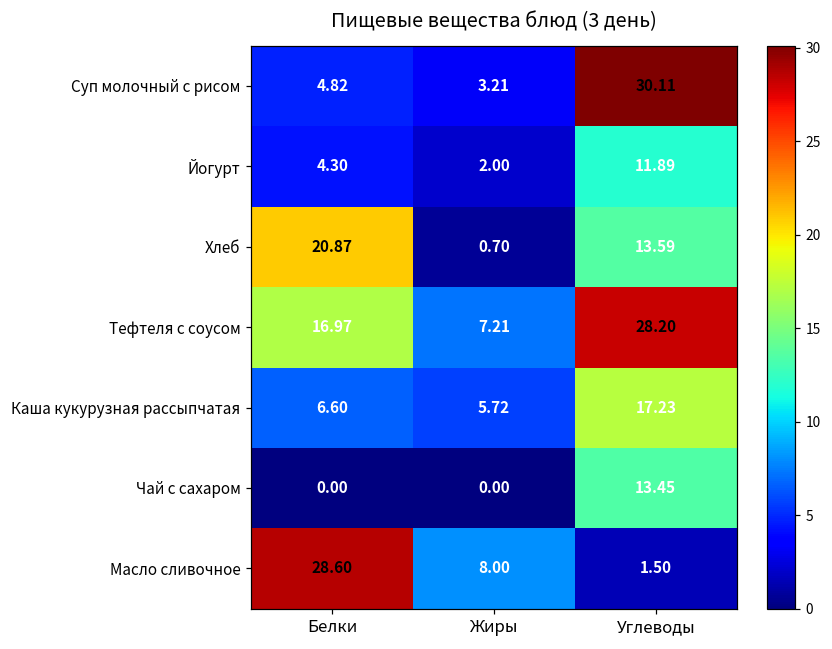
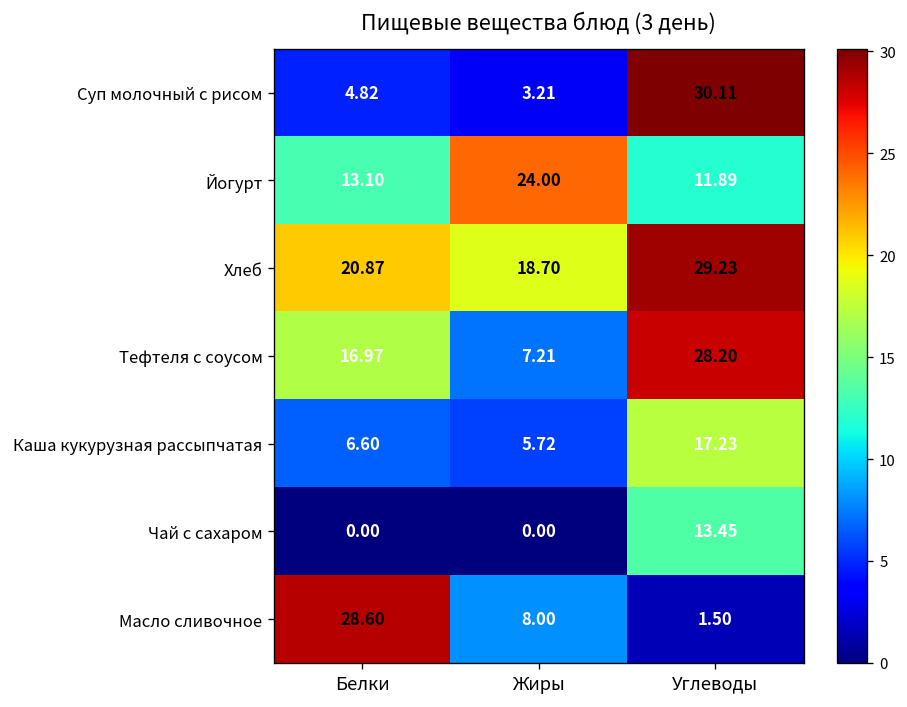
Йогурт, Белки: 4.30 -> 13.10
Йогурт, Жиры: 2.00 -> 24.00
Хлеб, Жиры: 0.70 -> 18.70
Хлеб, Углеводы: 13.59 -> 29.23
